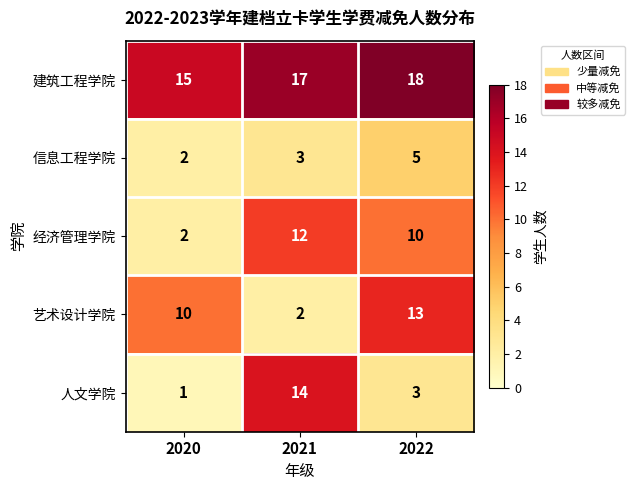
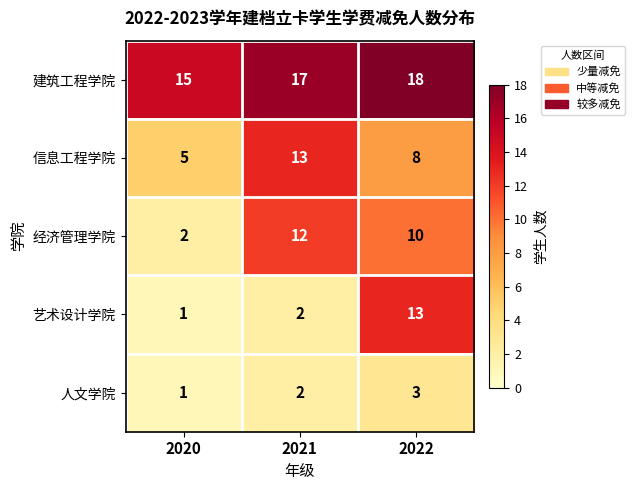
信息工程学院, 2020: 2 -> 5
信息工程学院, 2021: 3 -> 13
信息工程学院, 2022: 5 -> 8
艺术设计学院, 2020: 10 -> 1
人文学院, 2021: 14 -> 2
